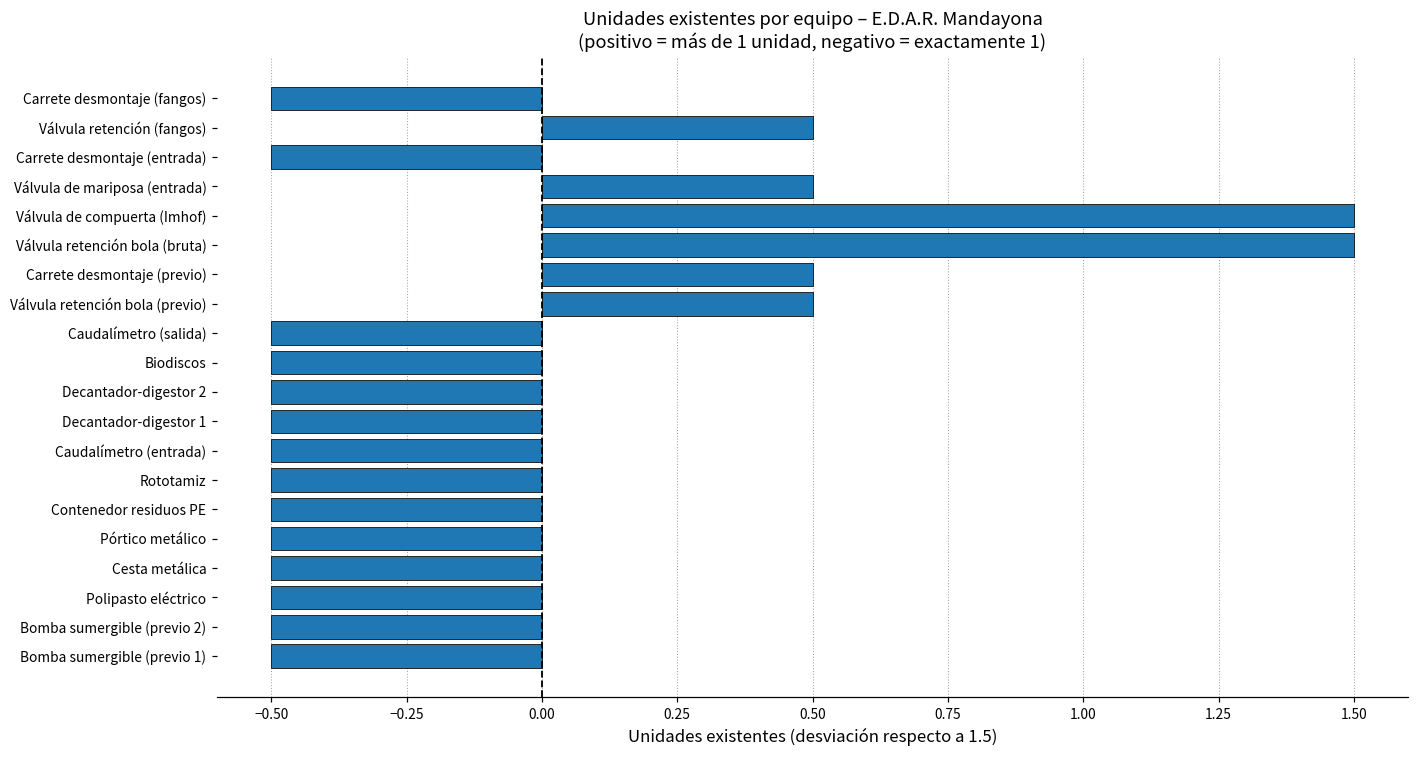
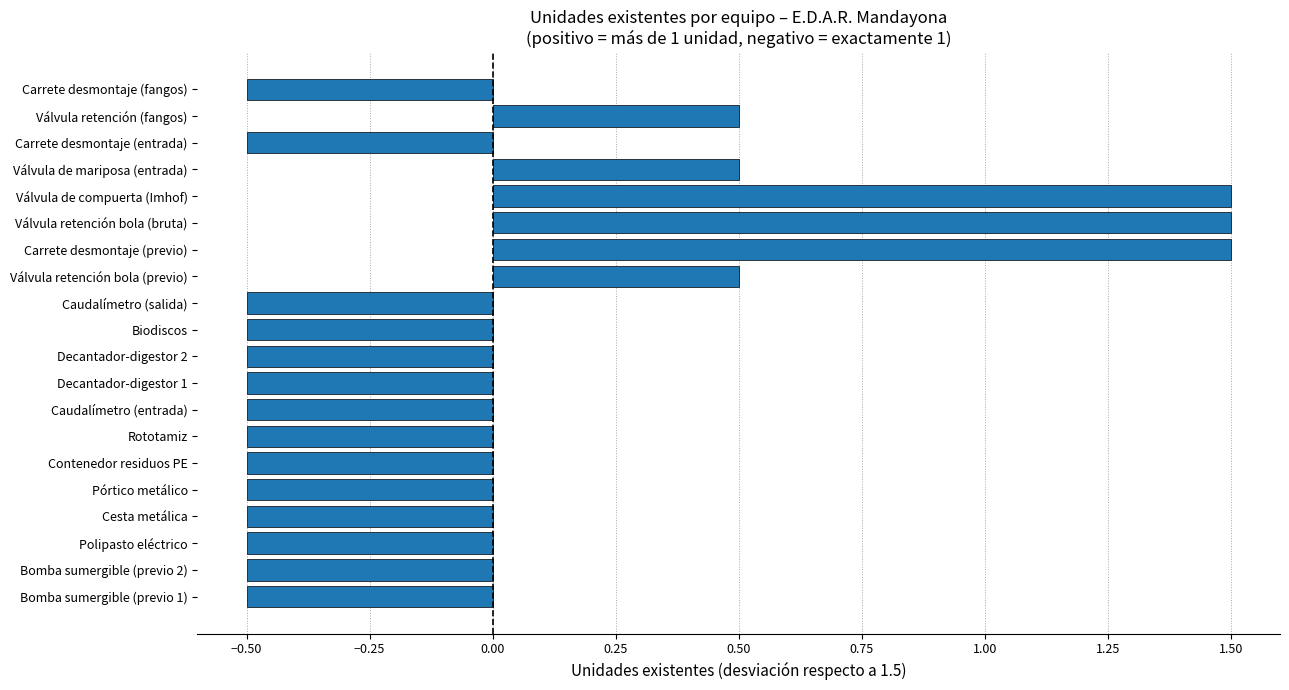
Carrete desmontaje (previo): 0.50 -> 1.50
